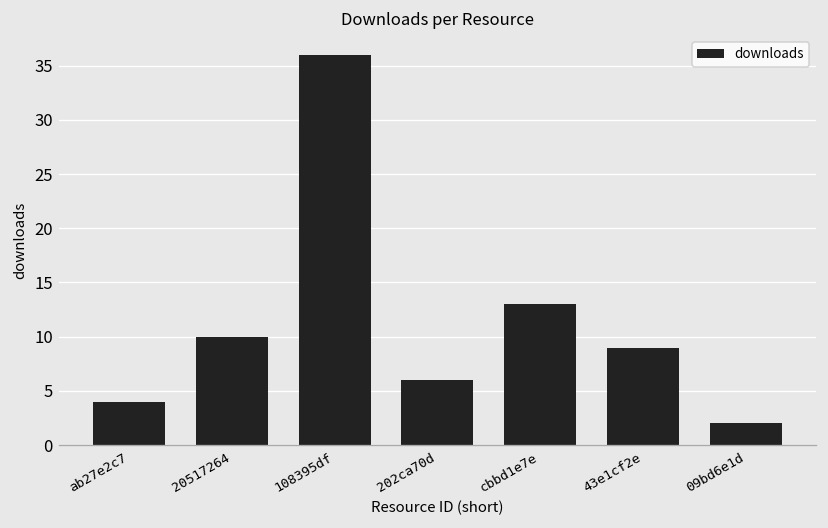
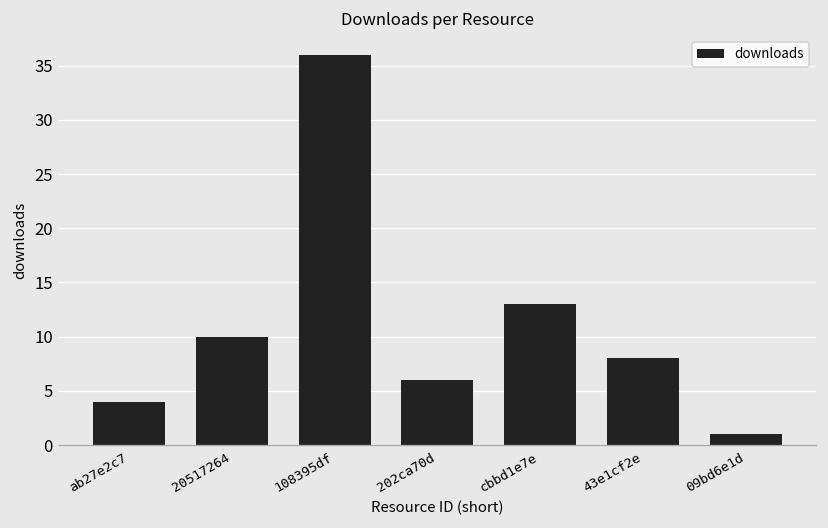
43e1cf2e: 9 -> 8
09bd6e1d: 2 -> 1
